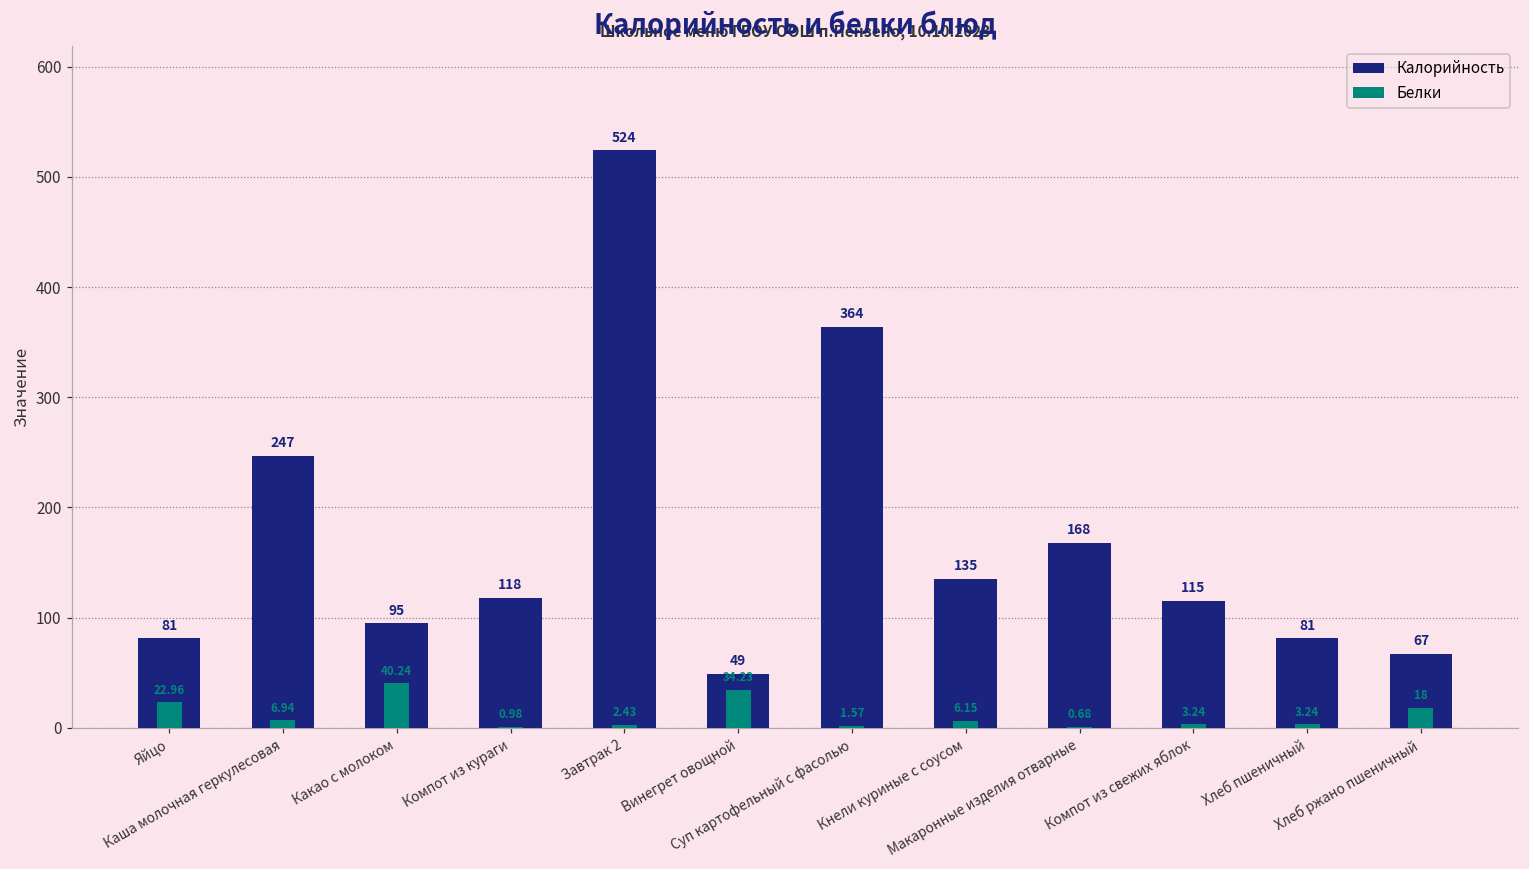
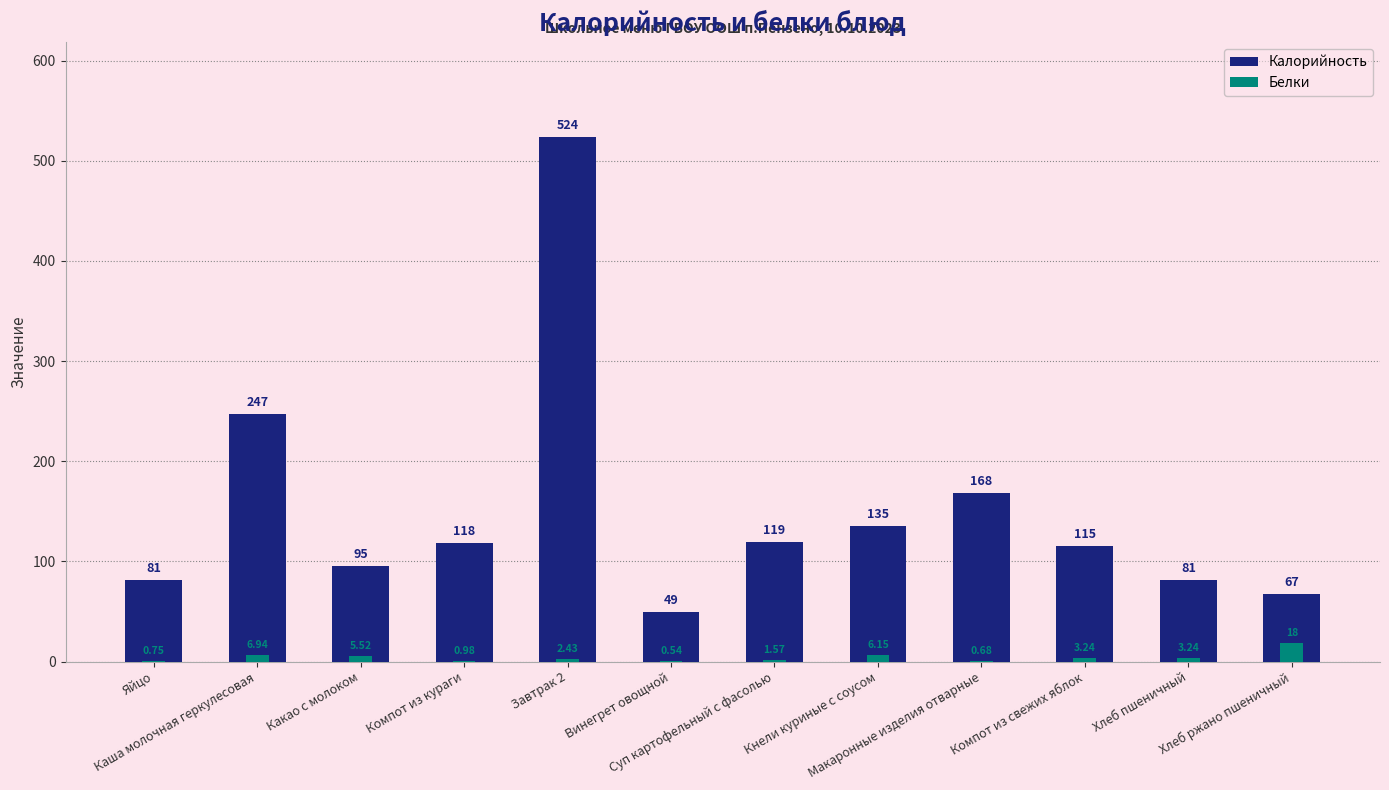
Белки, Яйцо: 22.96 -> 0.75
Белки, Какао с молоком: 40.24 -> 5.52
Белки, Винегрет овощной: 34.23 -> 0.54
Калорийность, Суп картофельный с фасолью: 364 -> 119
